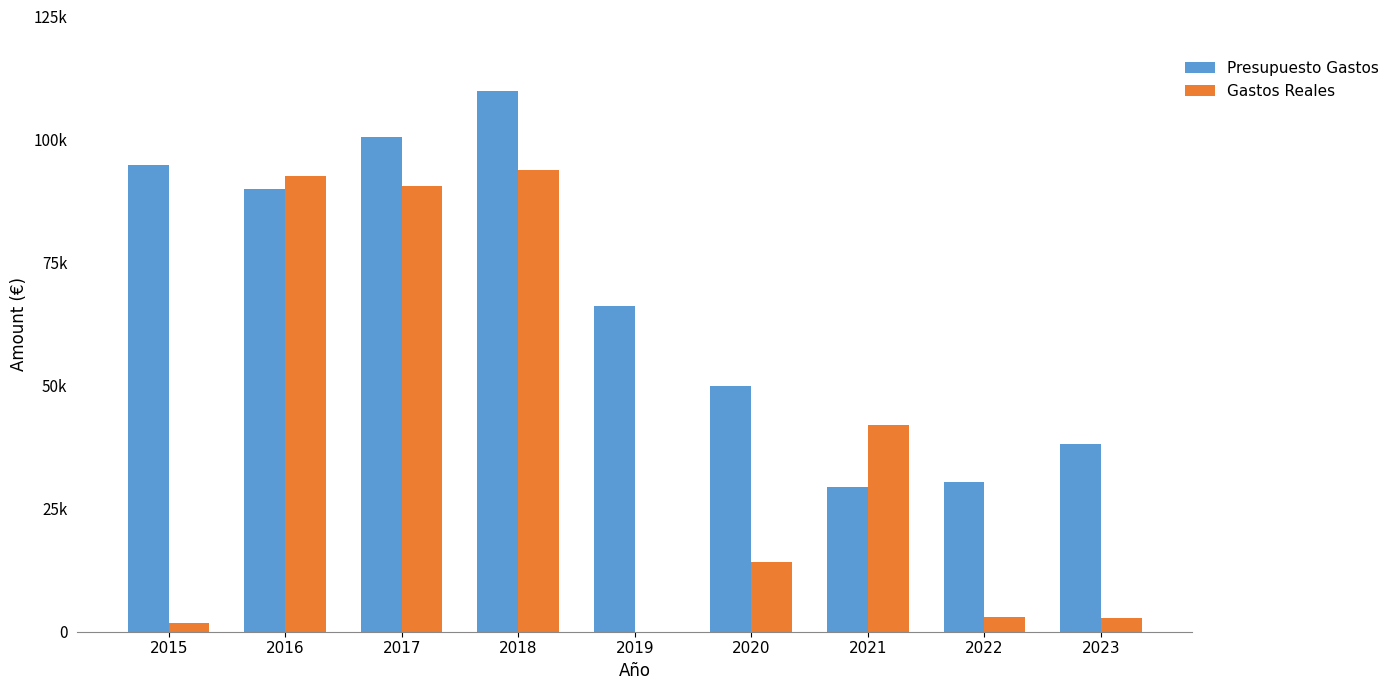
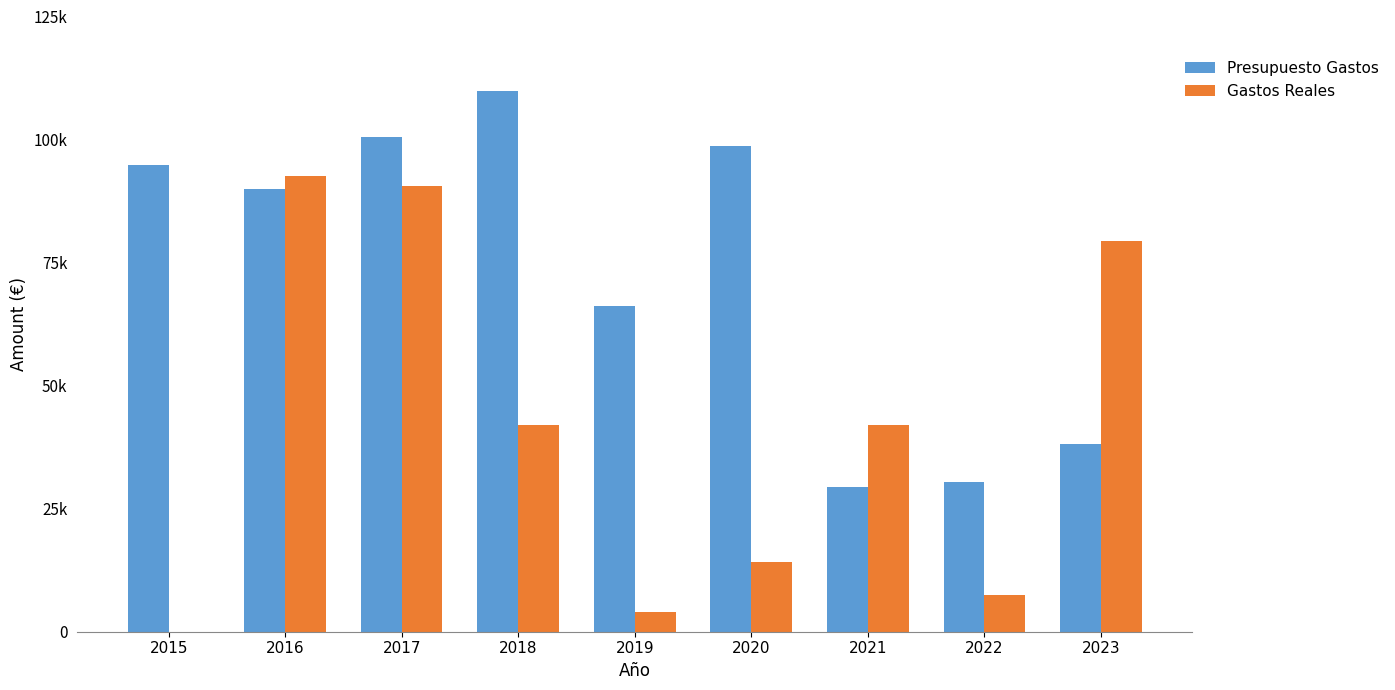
Gastos Reales, 2015: 2000 -> 0
Gastos Reales, 2018: 94000 -> 42000
Gastos Reales, 2019: 0 -> 4000
Presupuesto Gastos, 2020: 50000 -> 99000
Gastos Reales, 2022: 3000 -> 7000
Gastos Reales, 2023: 3000 -> 79000
